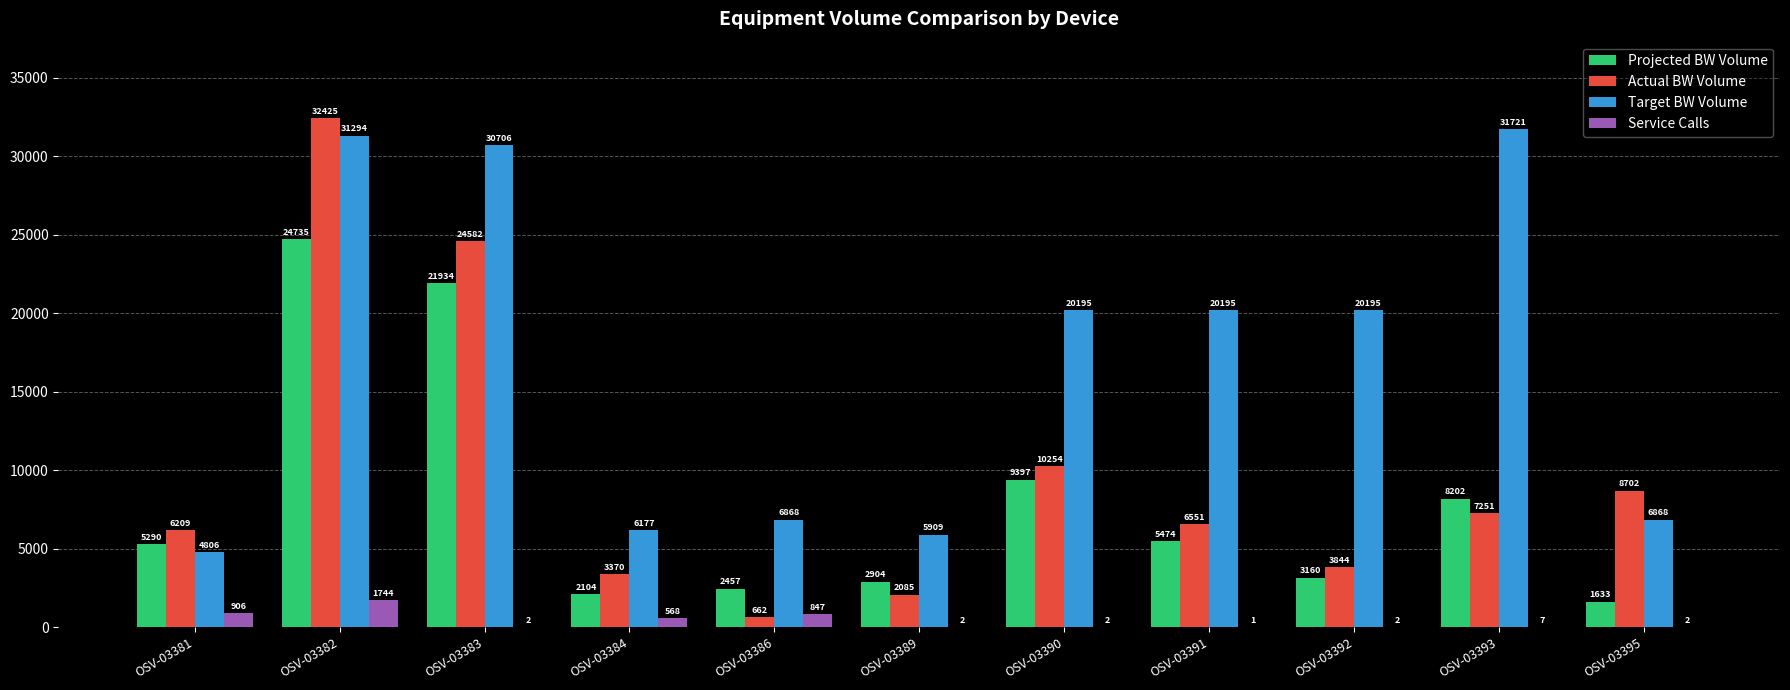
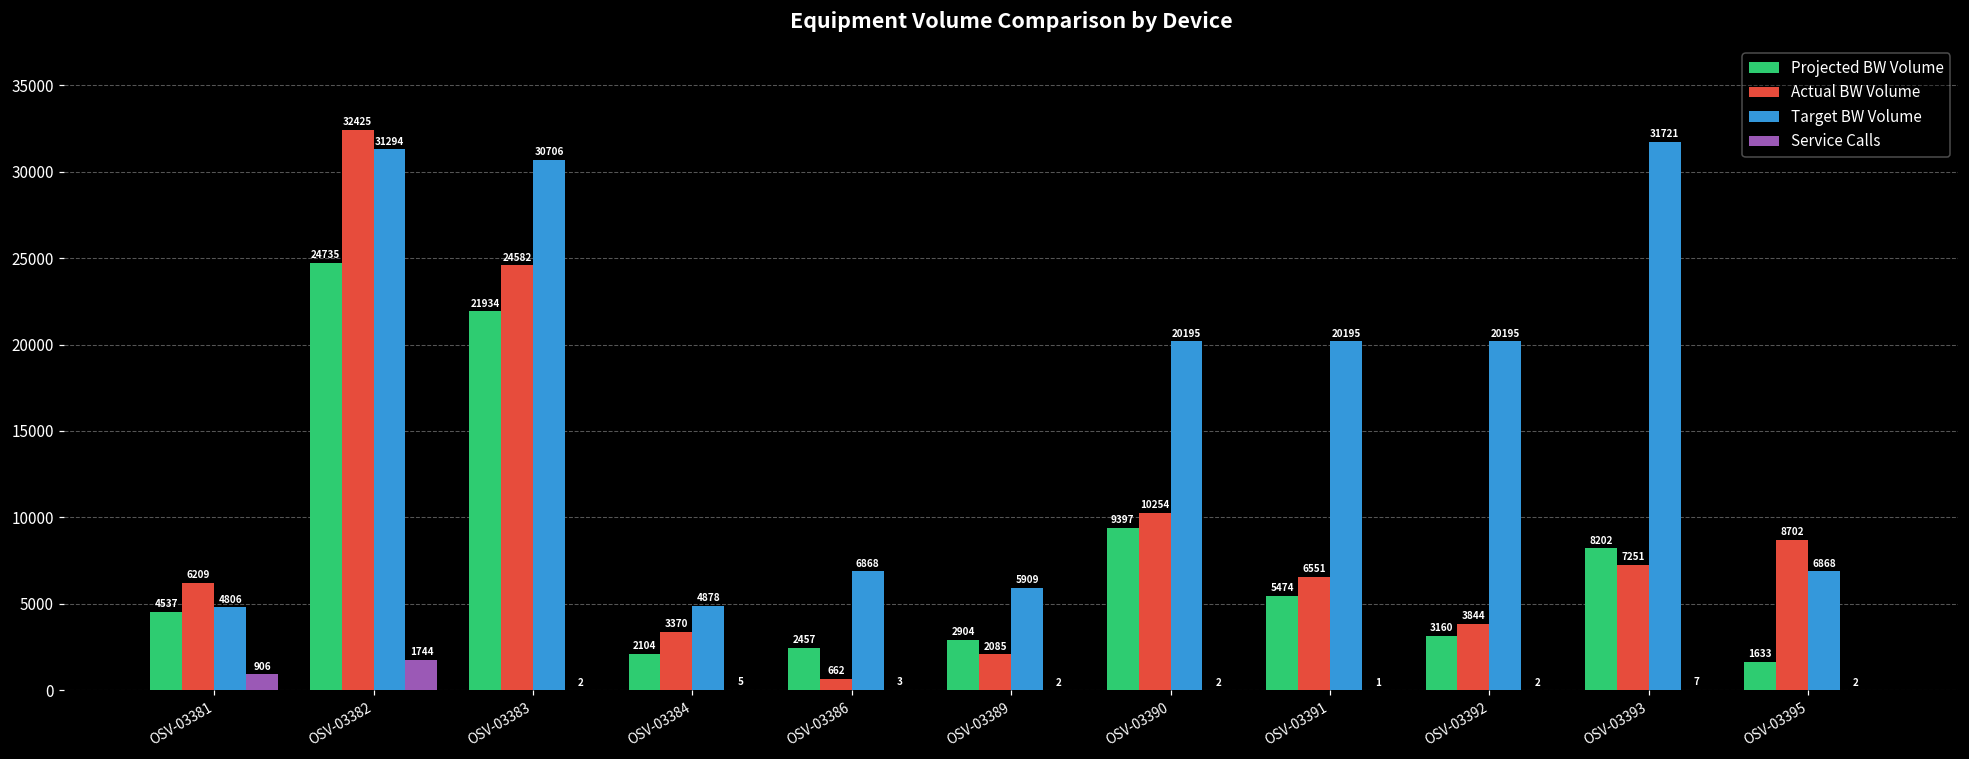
Projected BW Volume, OSV-03381: 5290 -> 4537
Target BW Volume, OSV-03384: 6177 -> 4878
Service Calls, OSV-03384: 568 -> 5
Service Calls, OSV-03386: 847 -> 3
